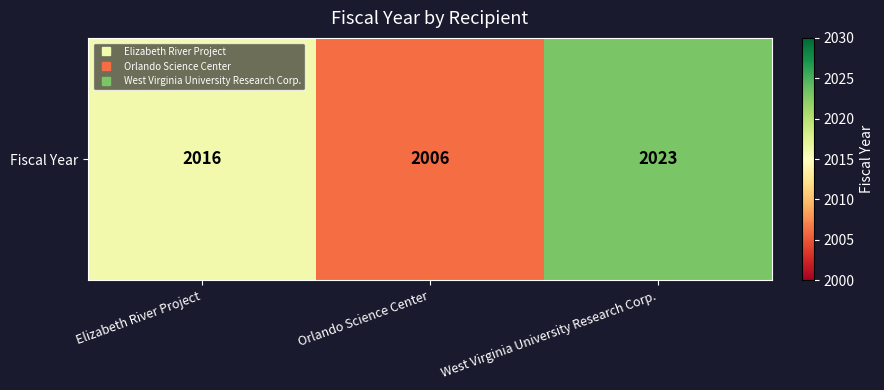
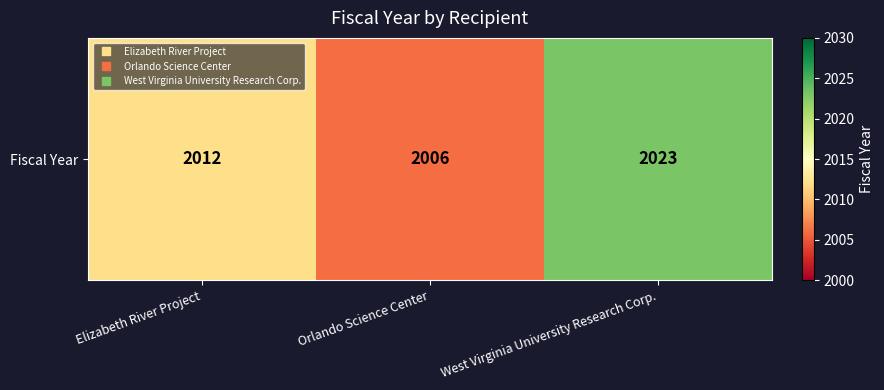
Fiscal Year, Elizabeth River Project: 2016 -> 2012
